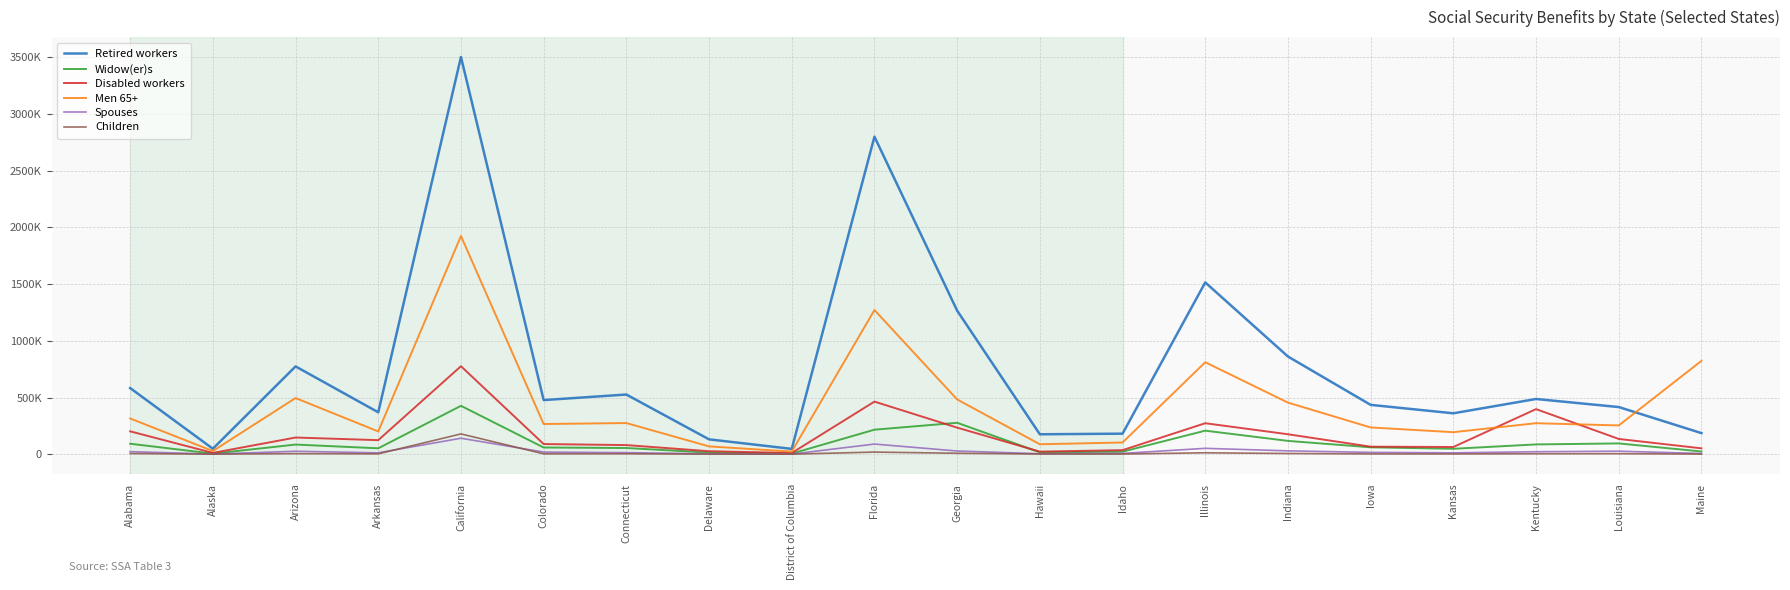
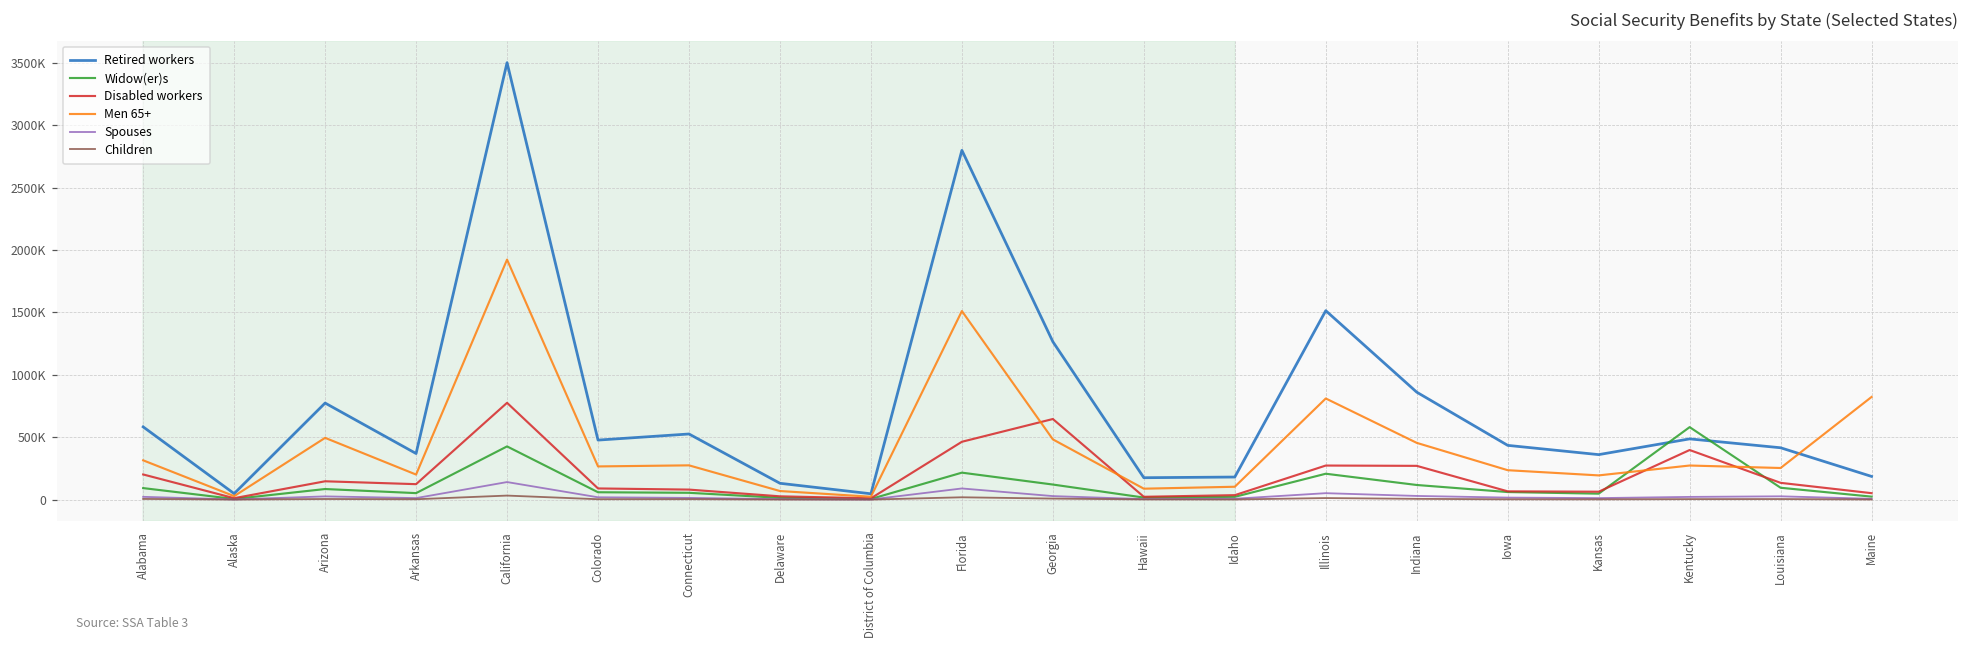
Children, California: 180000 -> 30000
Men 65+, Florida: 1270000 -> 1510000
Widow(er)s, Georgia: 280000 -> 120000
Disabled workers, Georgia: 230000 -> 650000
Disabled workers, Indiana: 180000 -> 270000
Widow(er)s, Kentucky: 90000 -> 580000
